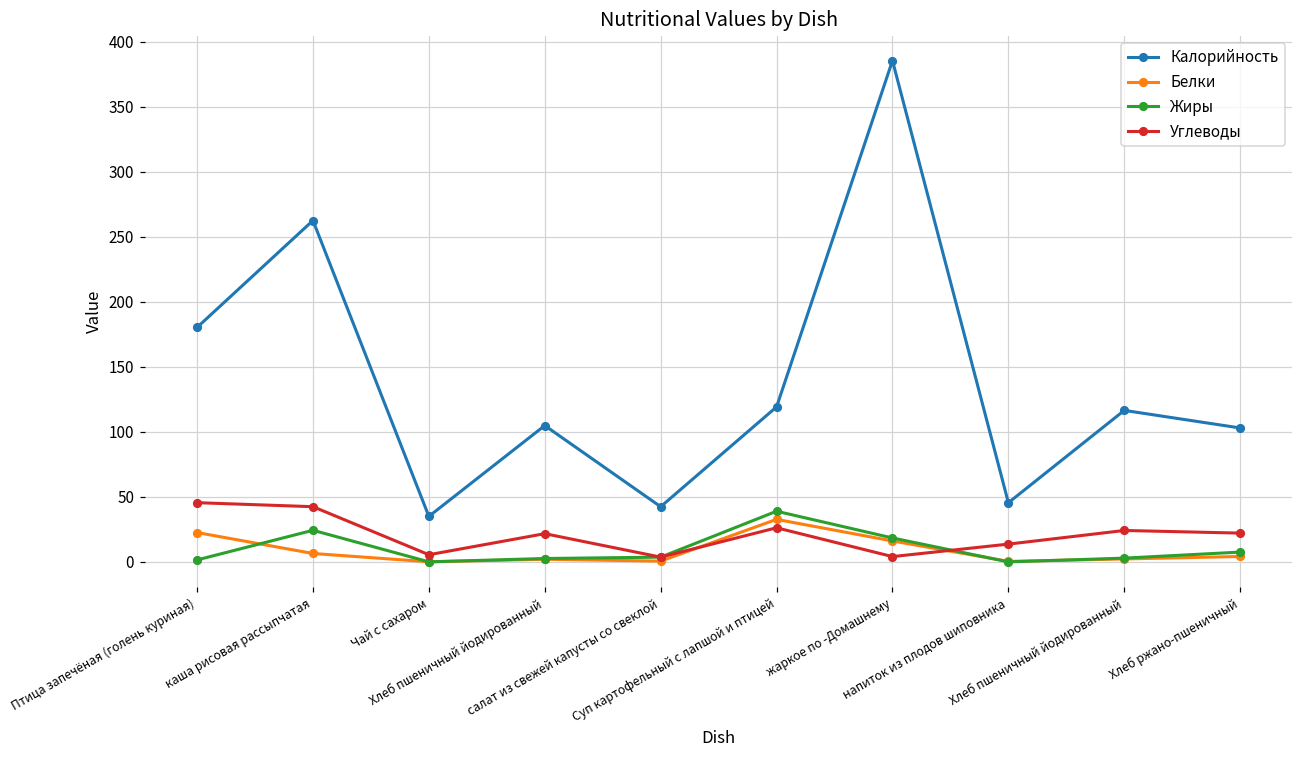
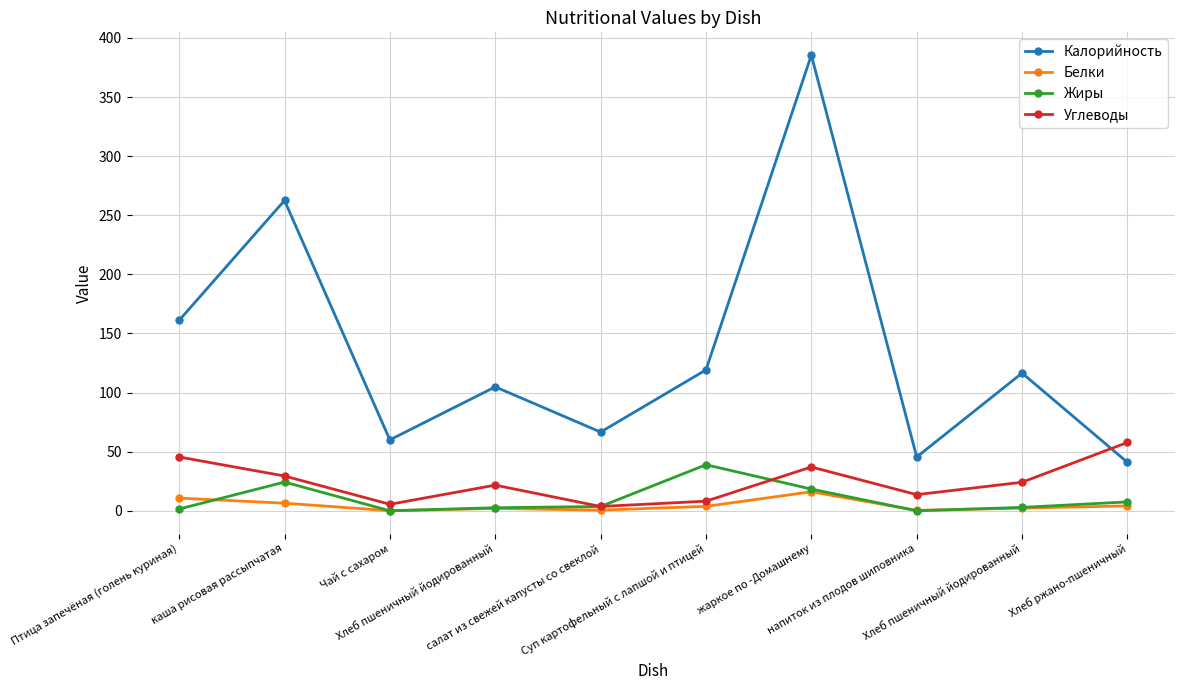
Калорийность, Птица запечёная (голень куриная): 180 -> 161
Белки, Птица запечёная (голень куриная): 23 -> 11
Углеводы, каша рисовая рассыпчатая: 42 -> 29
Калорийность, Чай с сахаром: 35 -> 60
Калорийность, салат из свежей капусты со свеклой: 42 -> 67
Белки, Суп картофельный с лапшой и птицей: 33 -> 4
Углеводы, Суп картофельный с лапшой и птицей: 26 -> 8
Углеводы, жаркое по -Домашнему: 4 -> 37
Калорийность, Хлеб ржано-пшеничный: 103 -> 41
Углеводы, Хлеб ржано-пшеничный: 22 -> 58
